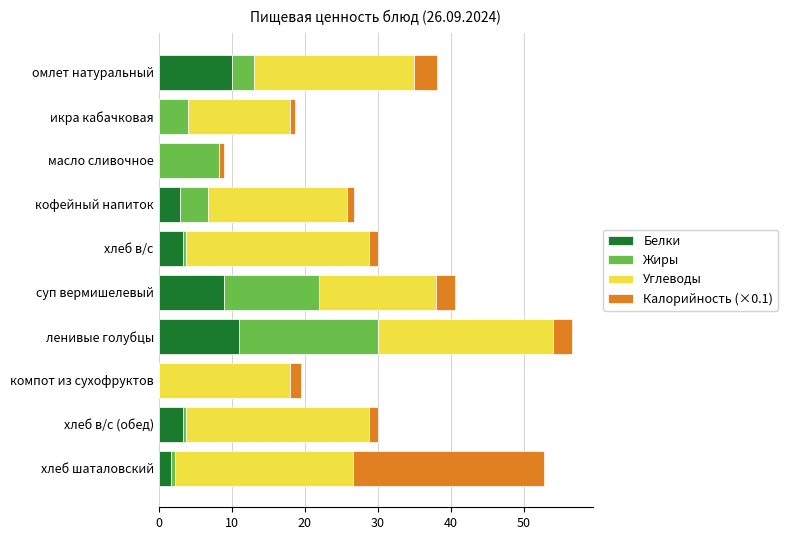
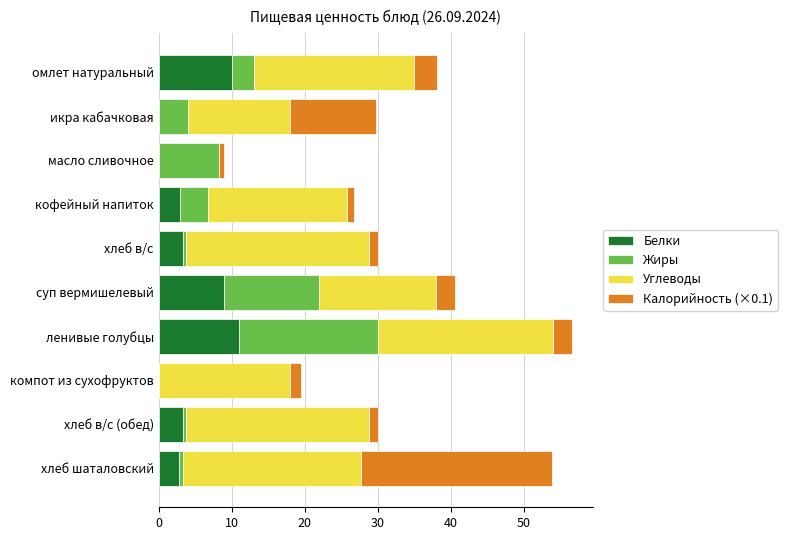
Калорийность (×0.1), икра кабачковая: 1 -> 12
Белки, хлеб шаталовский: 2 -> 3
